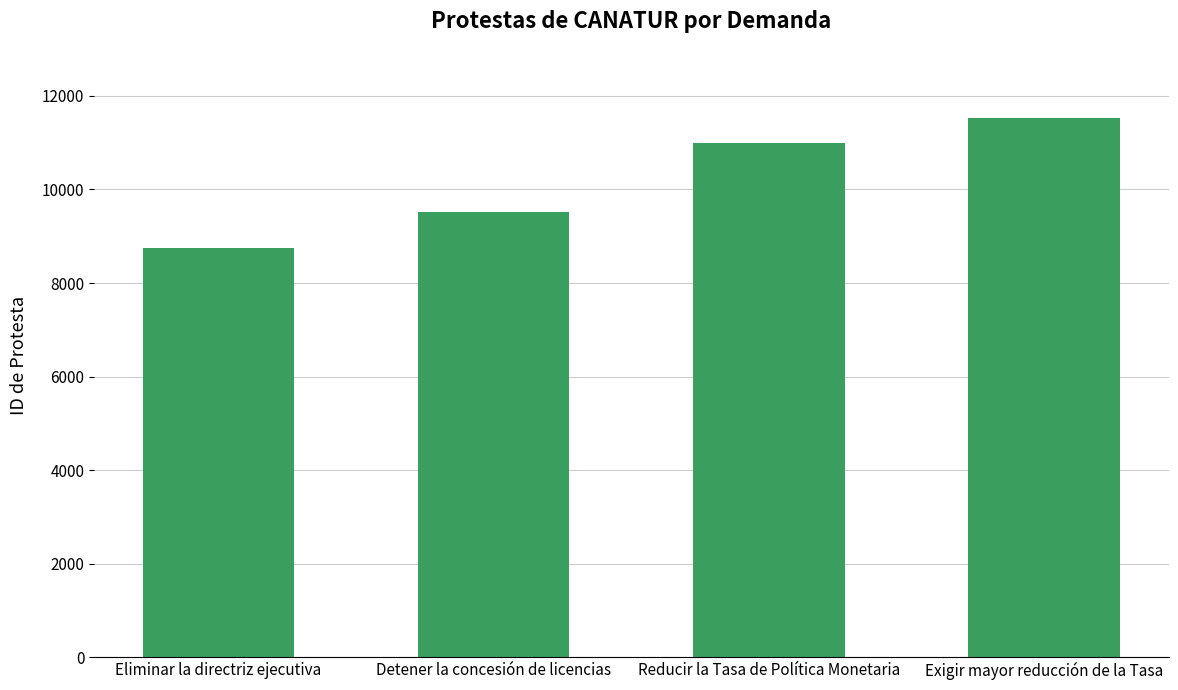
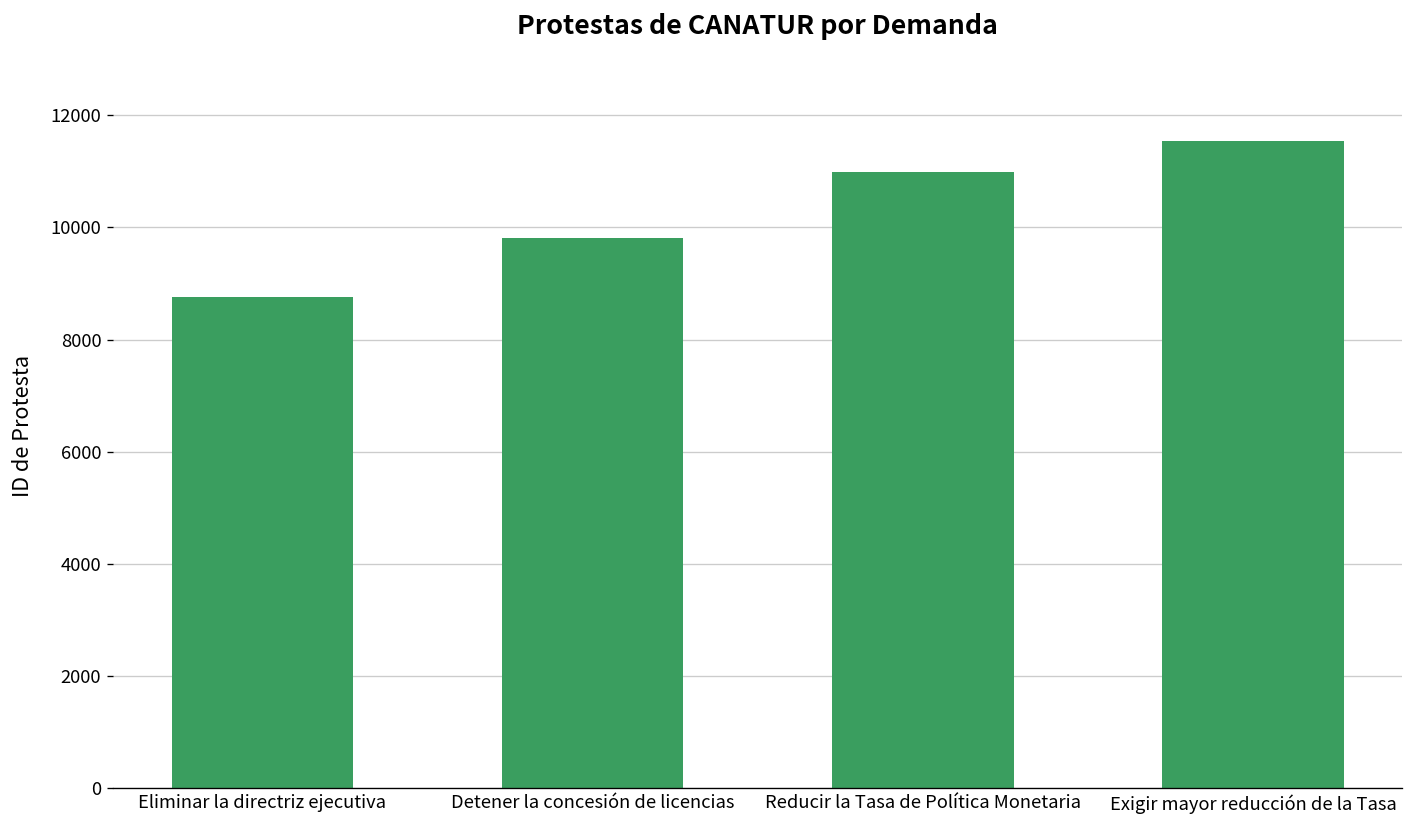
Detener la concesión de licencias: 9500 -> 9800
